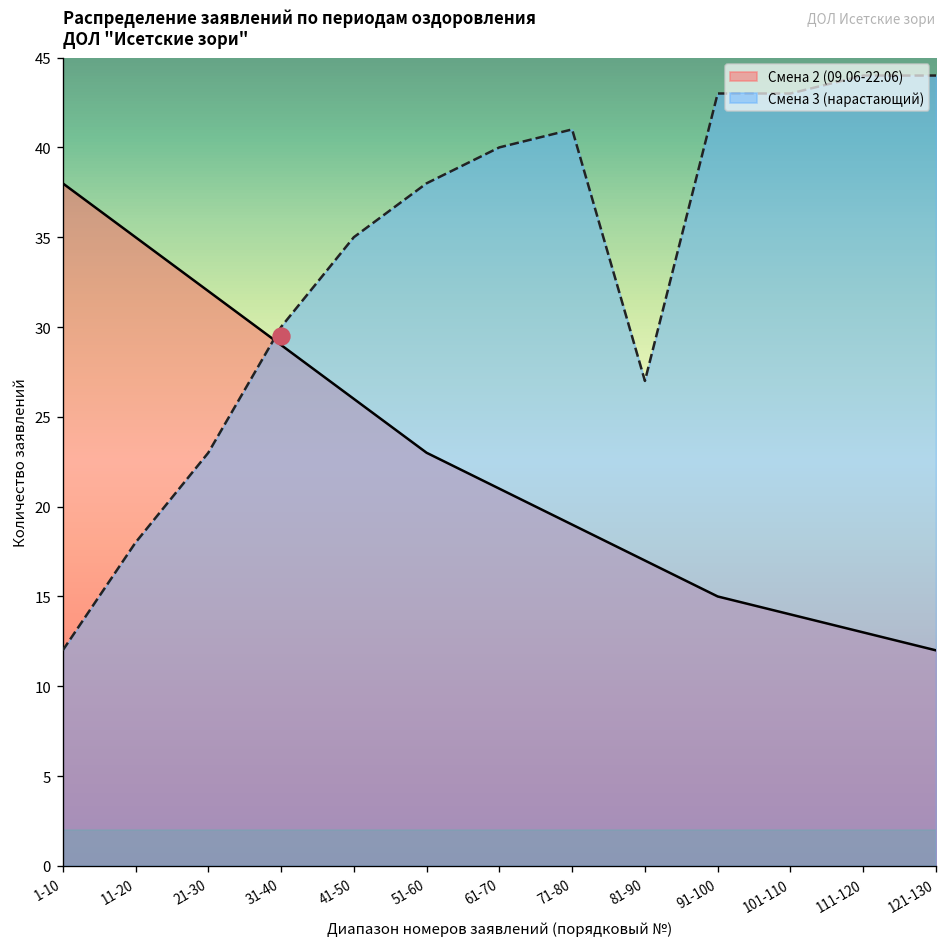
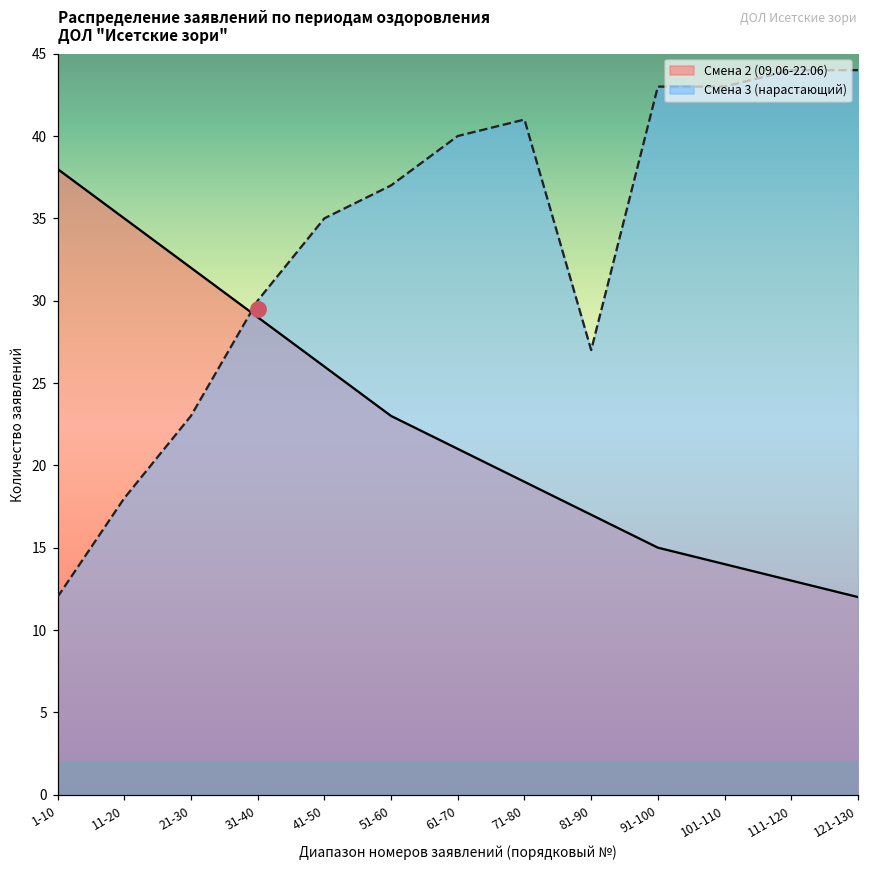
Смена 3 (нарастающий), 51-60: 38 -> 37
